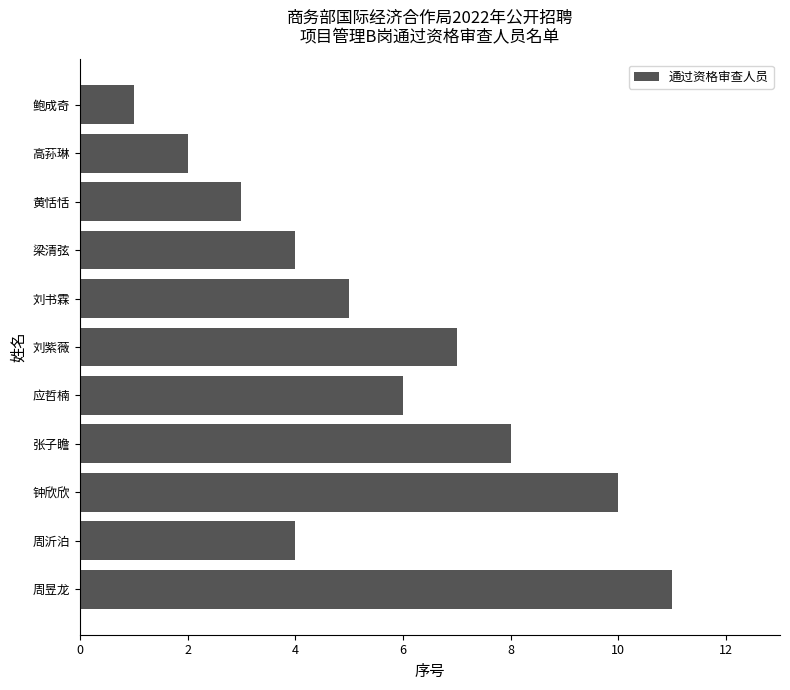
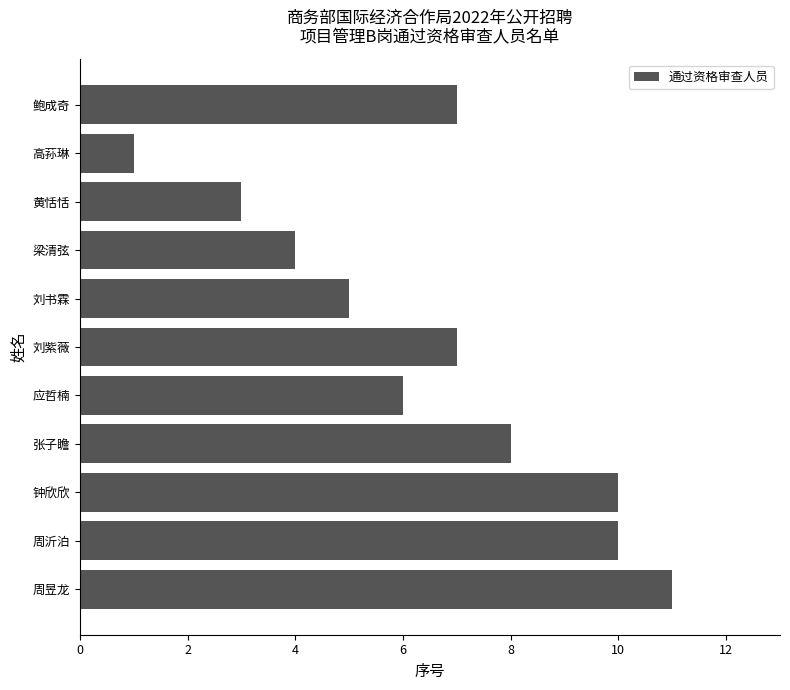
鲍成奇: 1 -> 7
高荪琳: 2 -> 1
周沂泊: 4 -> 10
